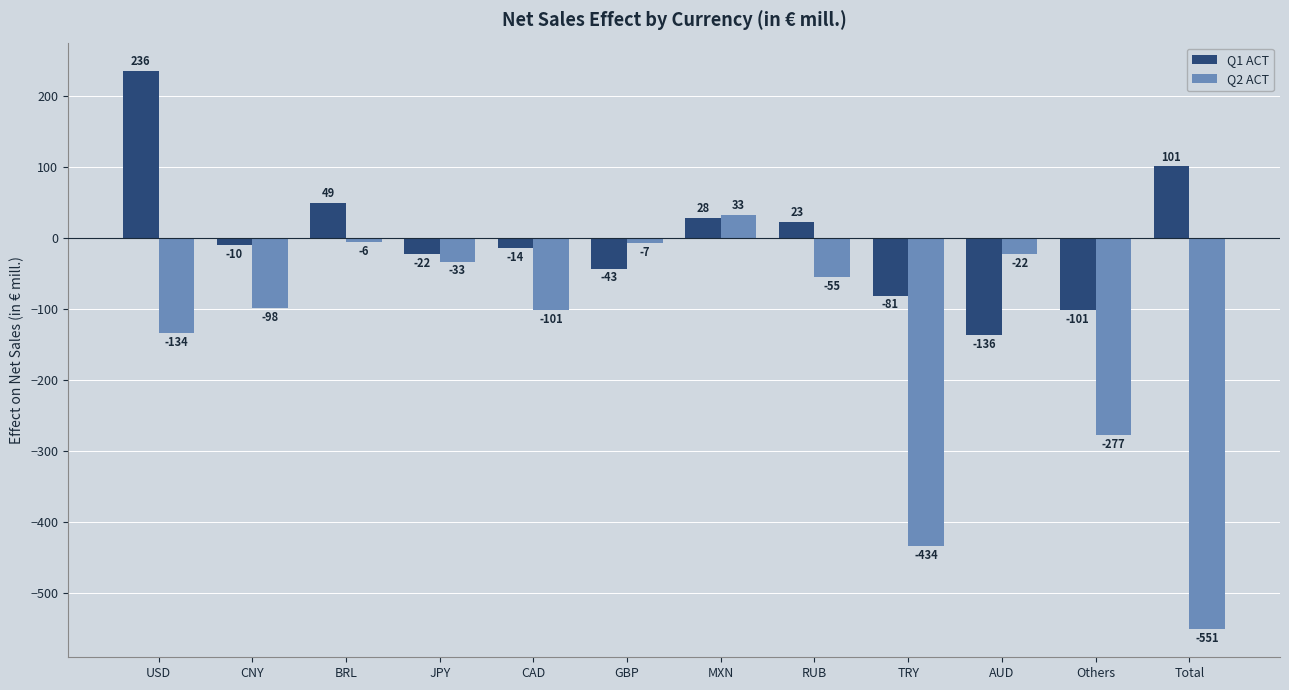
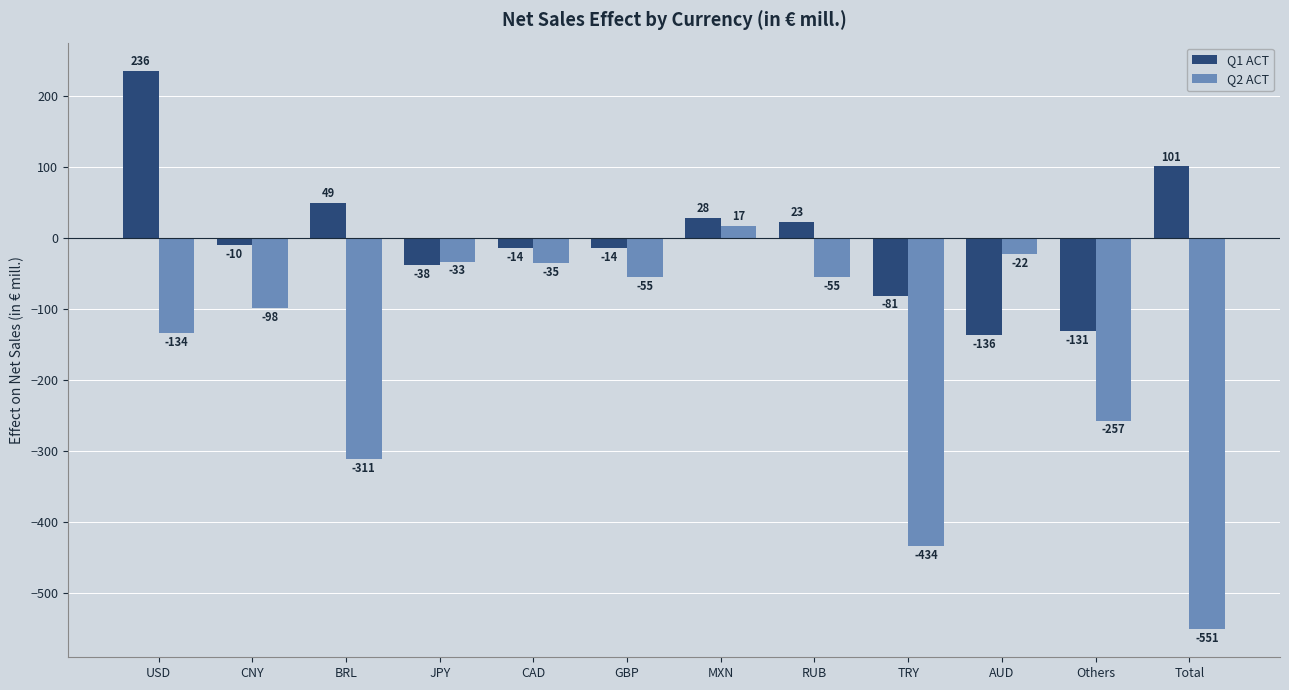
Q2 ACT, BRL: -6 -> -311
Q1 ACT, JPY: -22 -> -38
Q2 ACT, CAD: -101 -> -35
Q1 ACT, GBP: -43 -> -14
Q2 ACT, GBP: -7 -> -55
Q2 ACT, MXN: 33 -> 17
Q1 ACT, Others: -101 -> -131
Q2 ACT, Others: -277 -> -257
